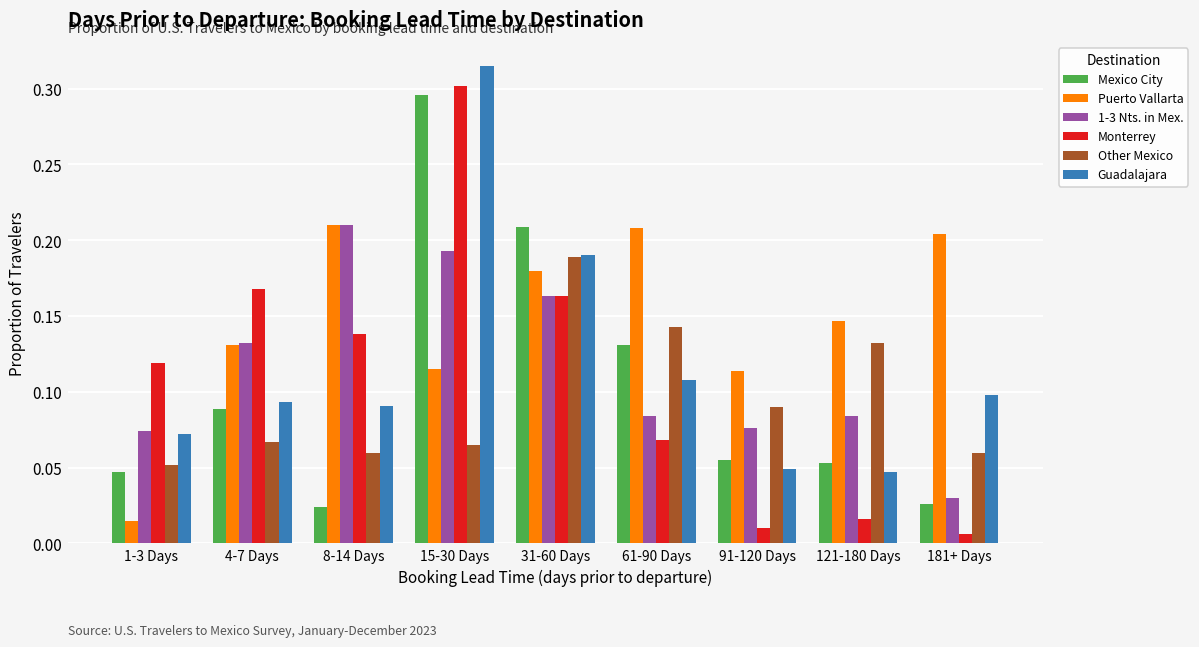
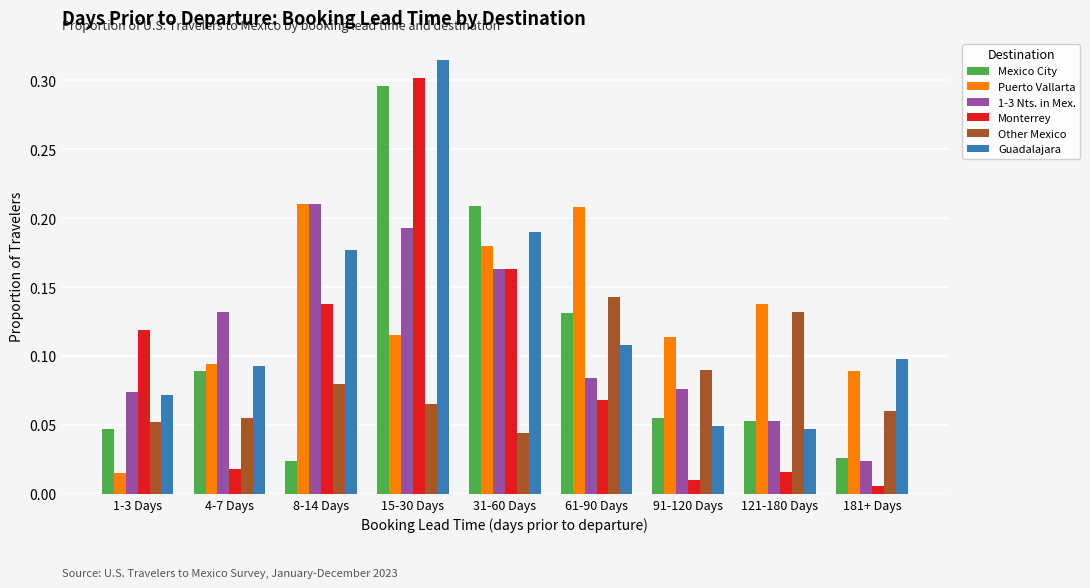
Puerto Vallarta, 4-7 Days: 0.131 -> 0.094
Monterrey, 4-7 Days: 0.168 -> 0.018
Other Mexico, 4-7 Days: 0.067 -> 0.055
Other Mexico, 8-14 Days: 0.06 -> 0.08
Guadalajara, 8-14 Days: 0.091 -> 0.177
Other Mexico, 31-60 Days: 0.189 -> 0.044
Puerto Vallarta, 121-180 Days: 0.147 -> 0.138
1-3 Nts. in Mex., 121-180 Days: 0.084 -> 0.053
Puerto Vallarta, 181+ Days: 0.204 -> 0.089
1-3 Nts. in Mex., 181+ Days: 0.030 -> 0.024
